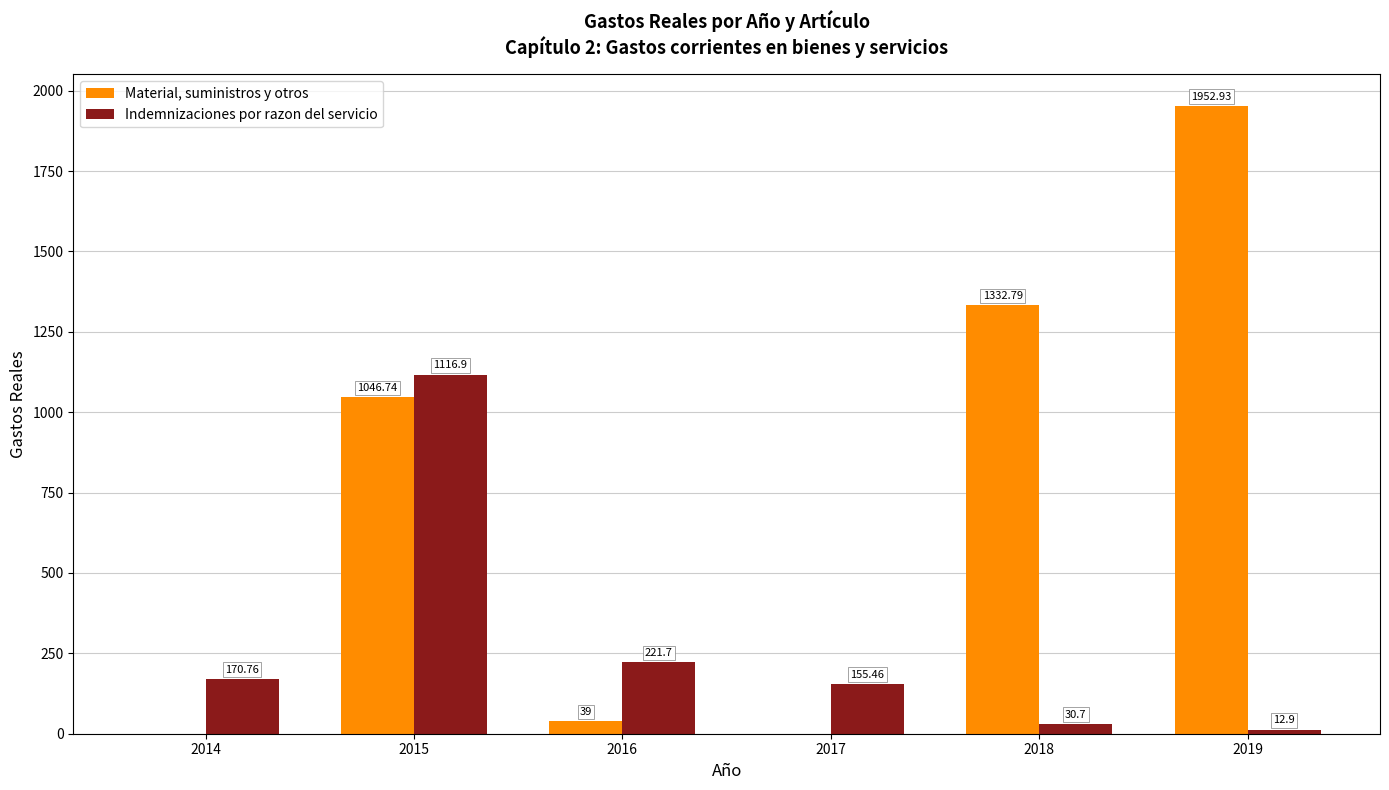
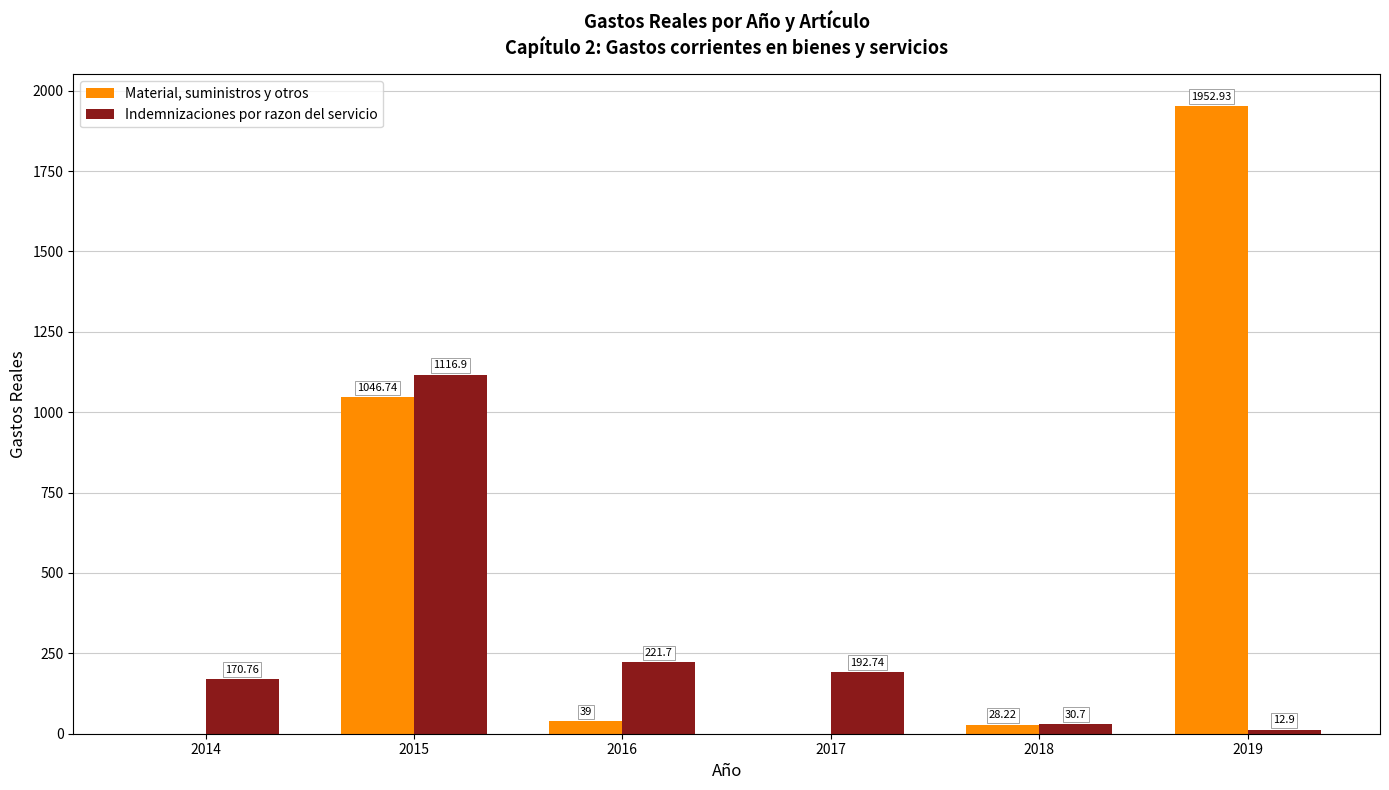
Indemnizaciones por razon del servicio, 2017: 155.46 -> 192.74
Material, suministros y otros, 2018: 1332.79 -> 28.22
